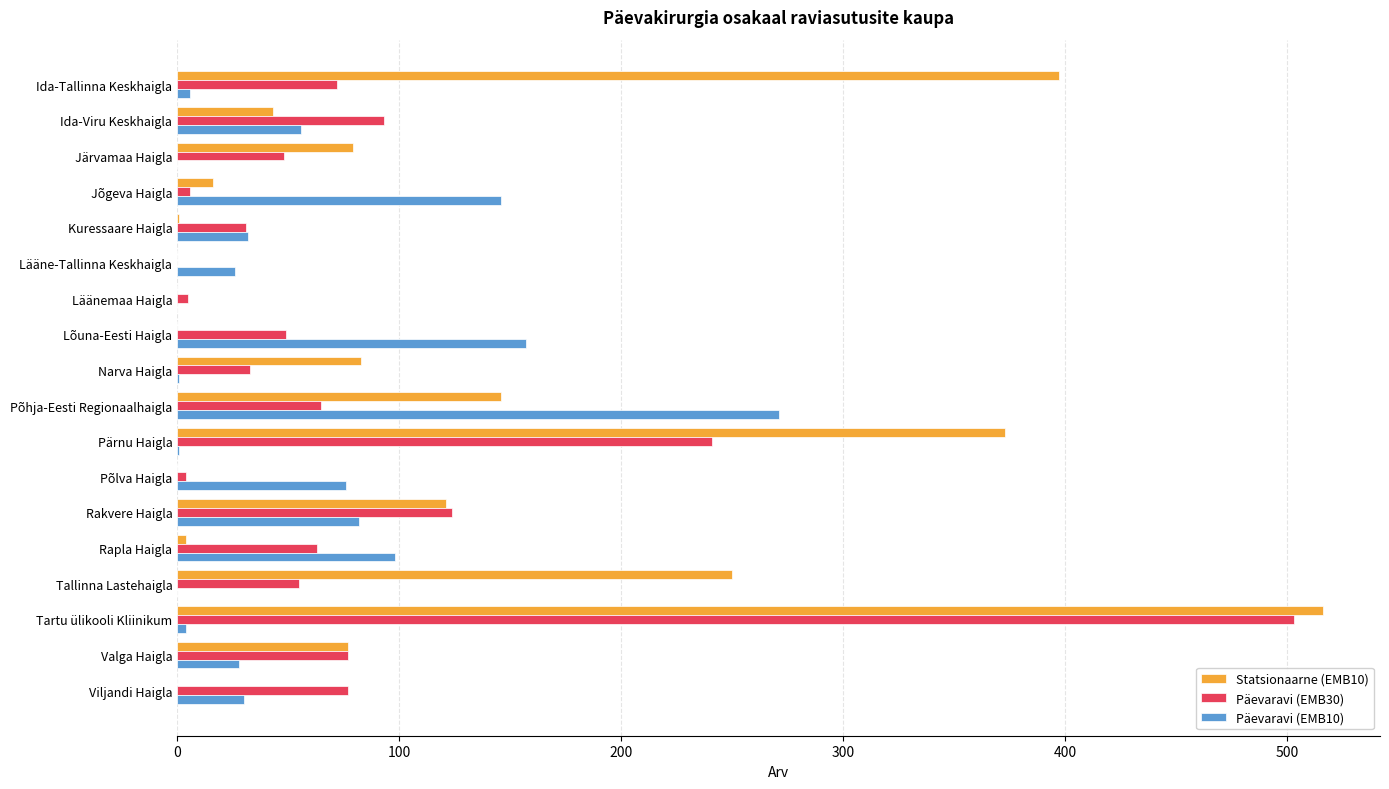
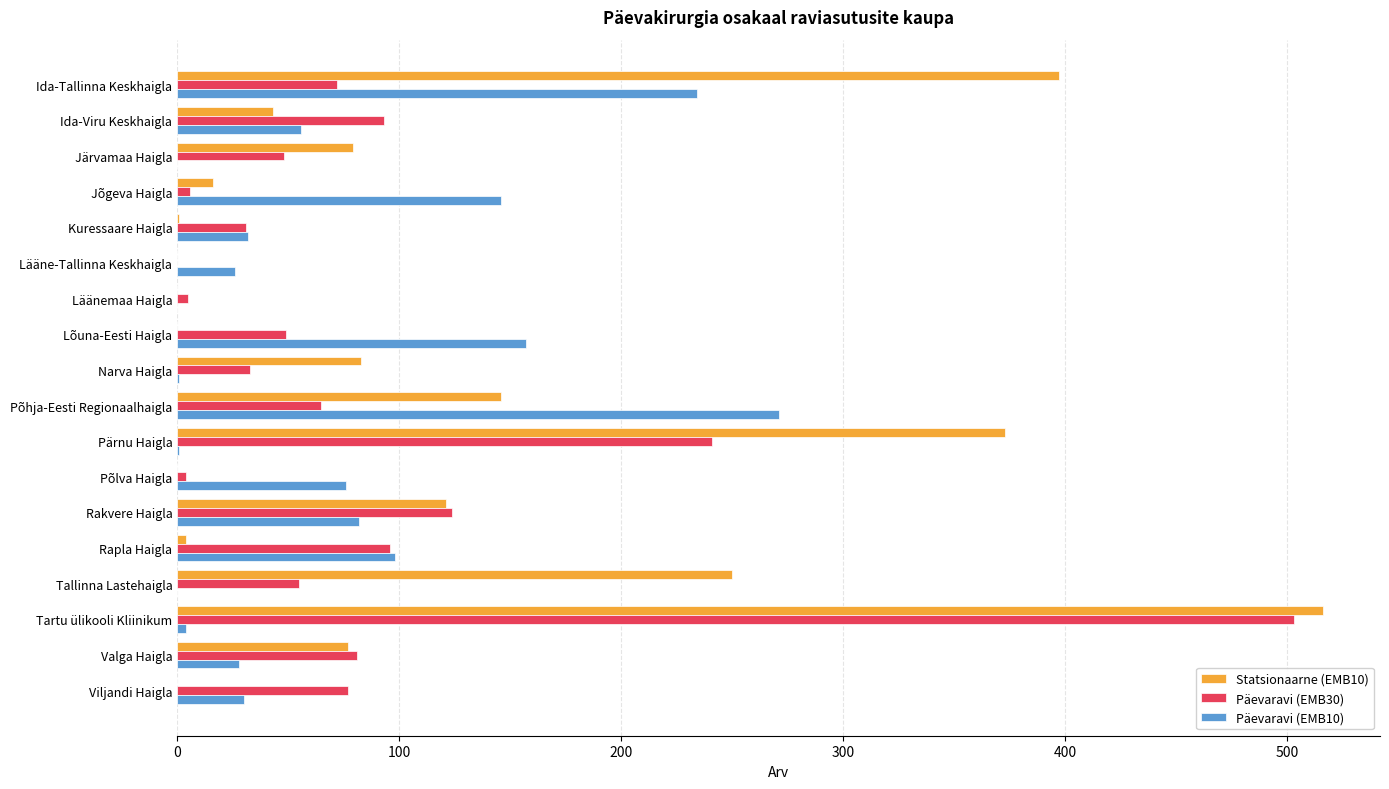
Päevaravi (EMB10), Ida-Tallinna Keskhaigla: 6 -> 234
Päevaravi (EMB30), Rapla Haigla: 63 -> 96
Päevaravi (EMB30), Valga Haigla: 77 -> 81
